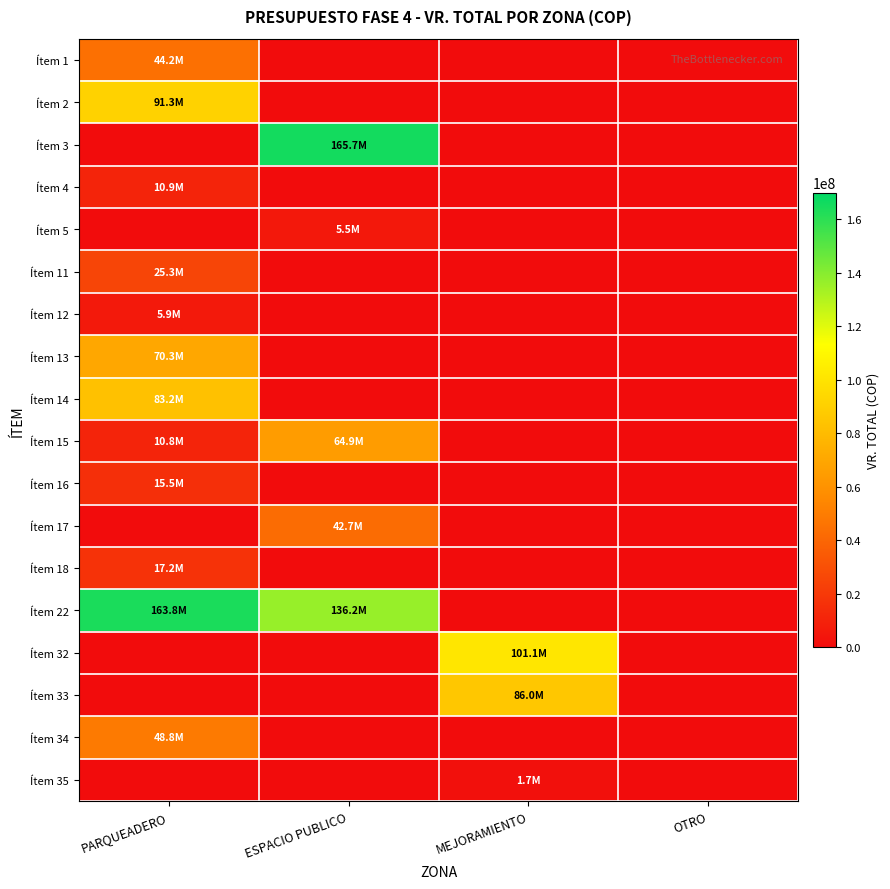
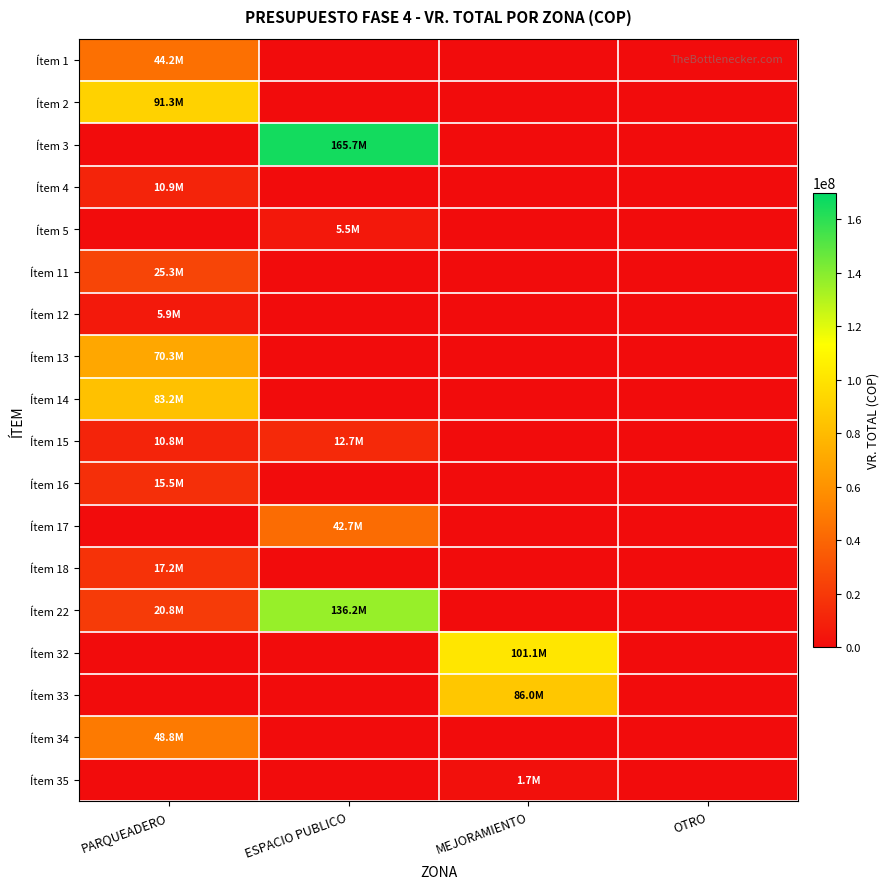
Ítem 15, ESPACIO PUBLICO: 64.9M -> 12.7M
Ítem 22, PARQUEADERO: 163.8M -> 20.8M
